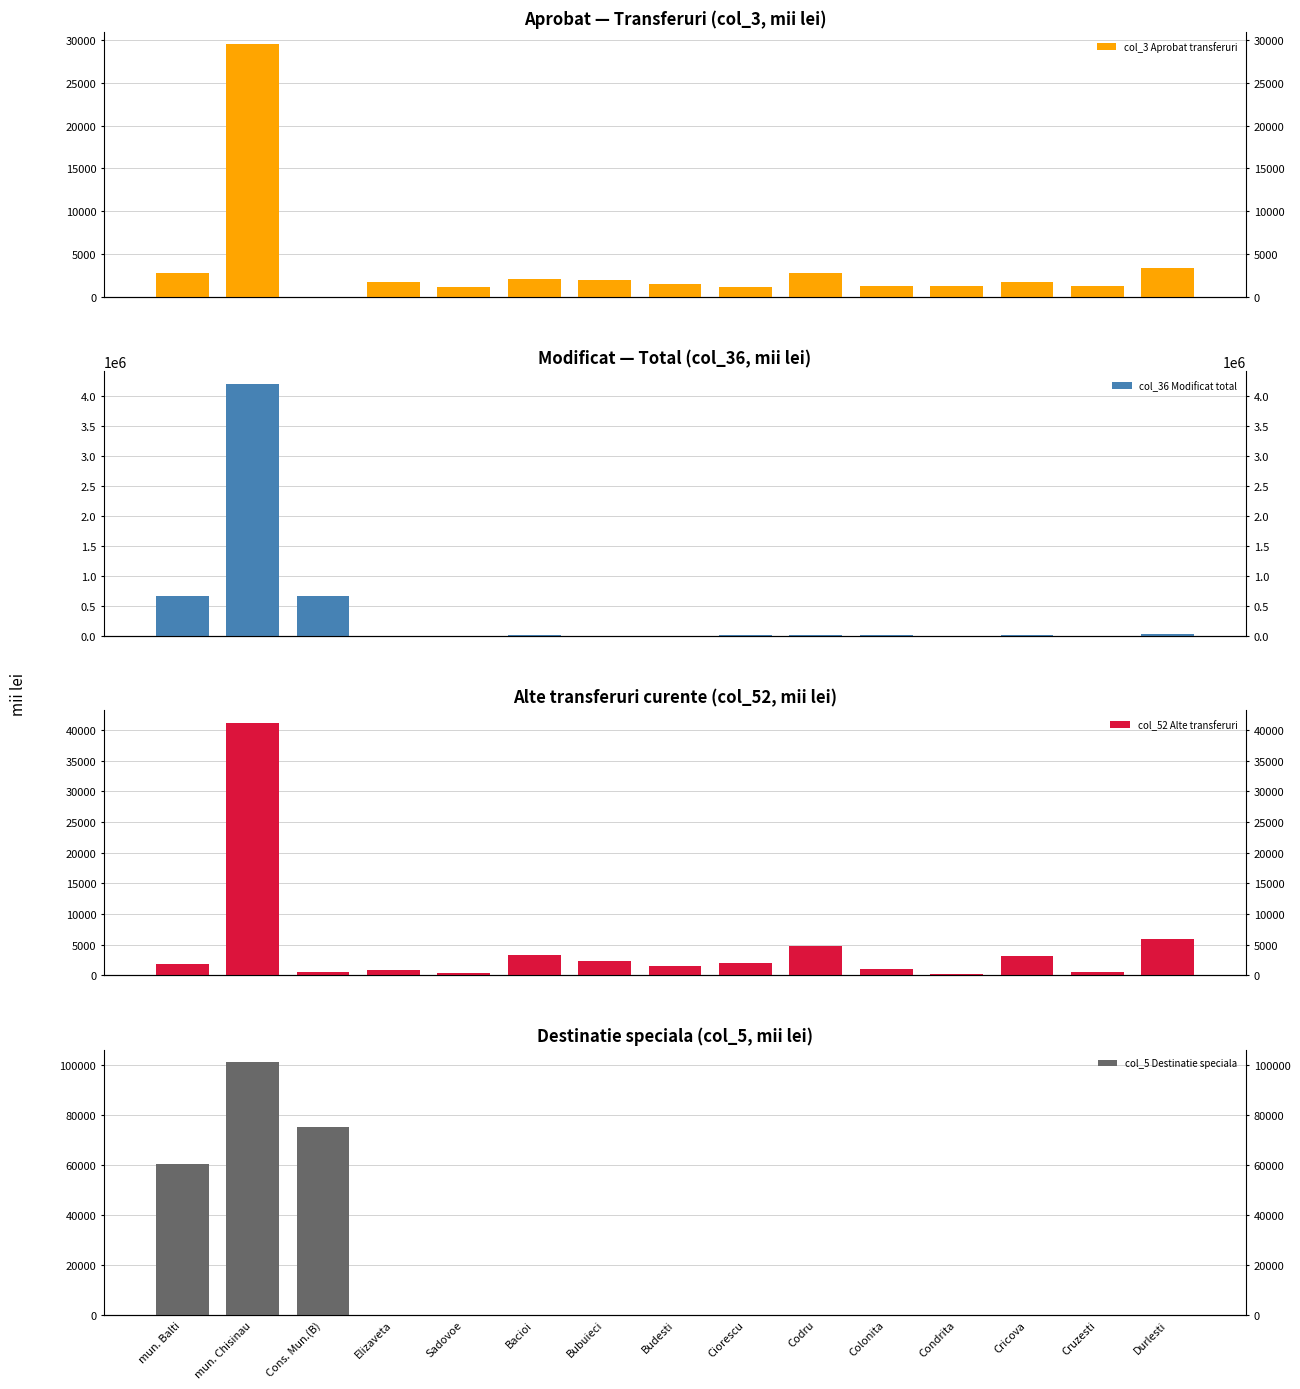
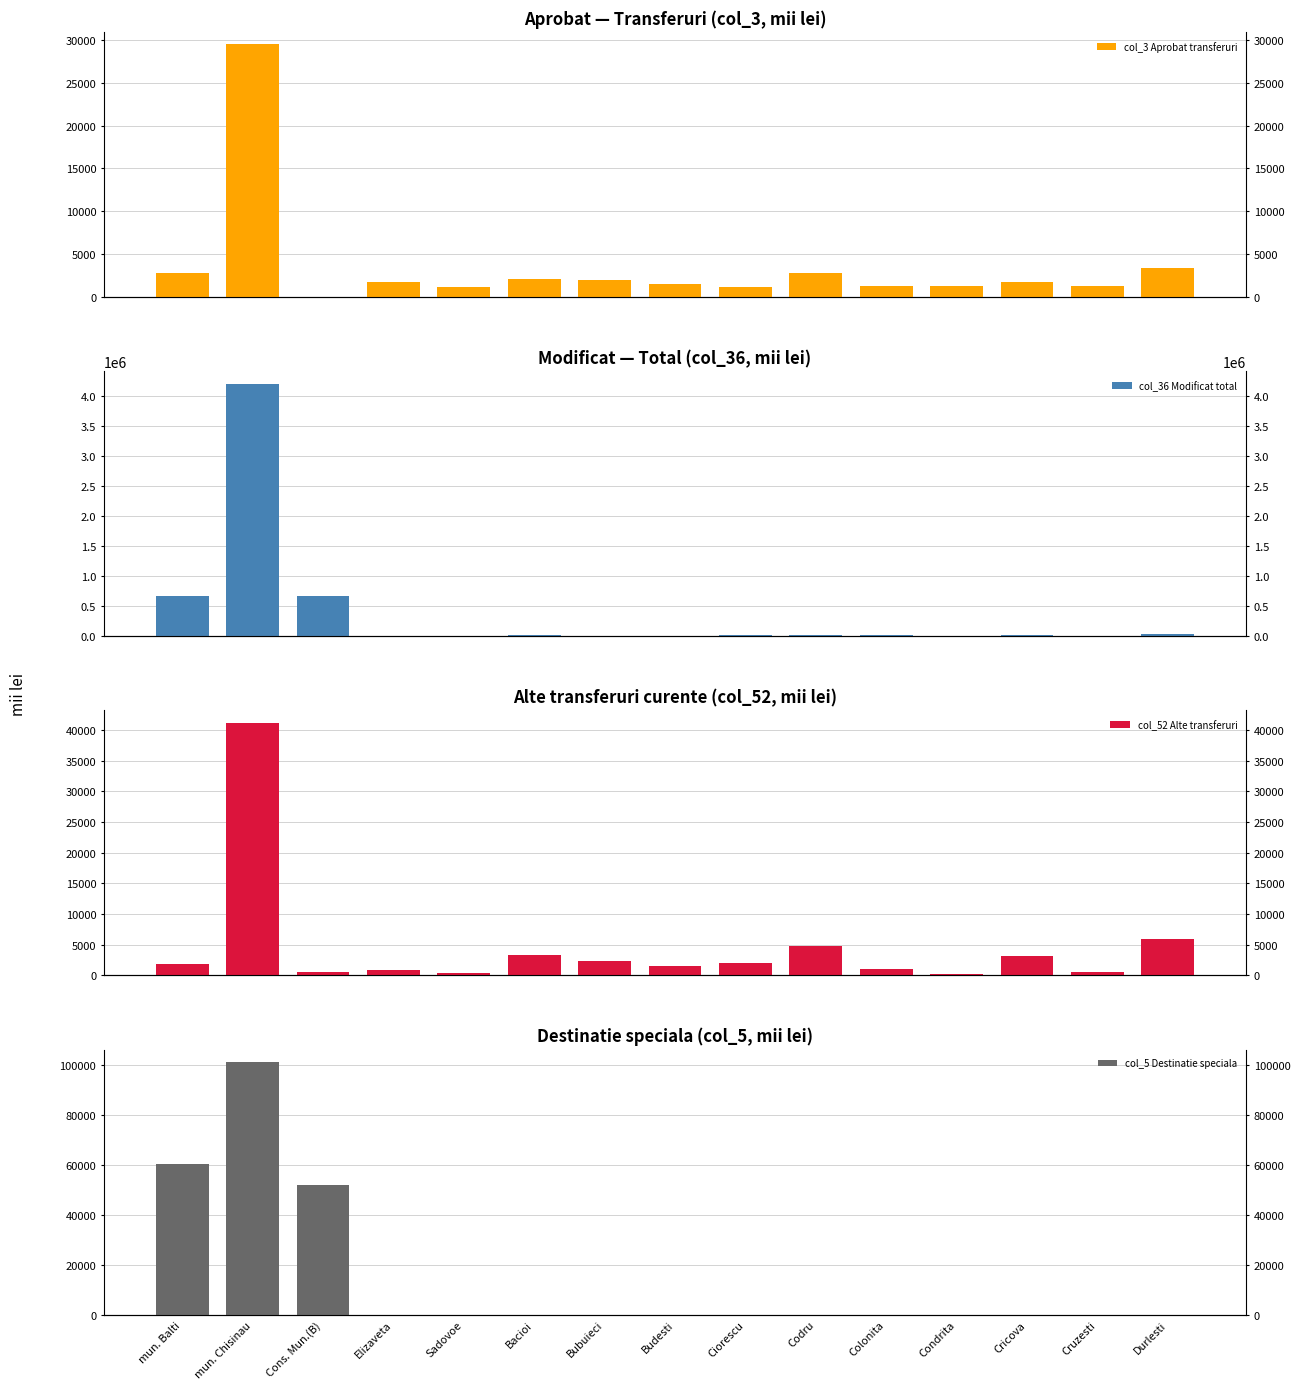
Destinatie speciala (col_5, mii lei), Cons. Mun.(B): 75000 -> 52000
